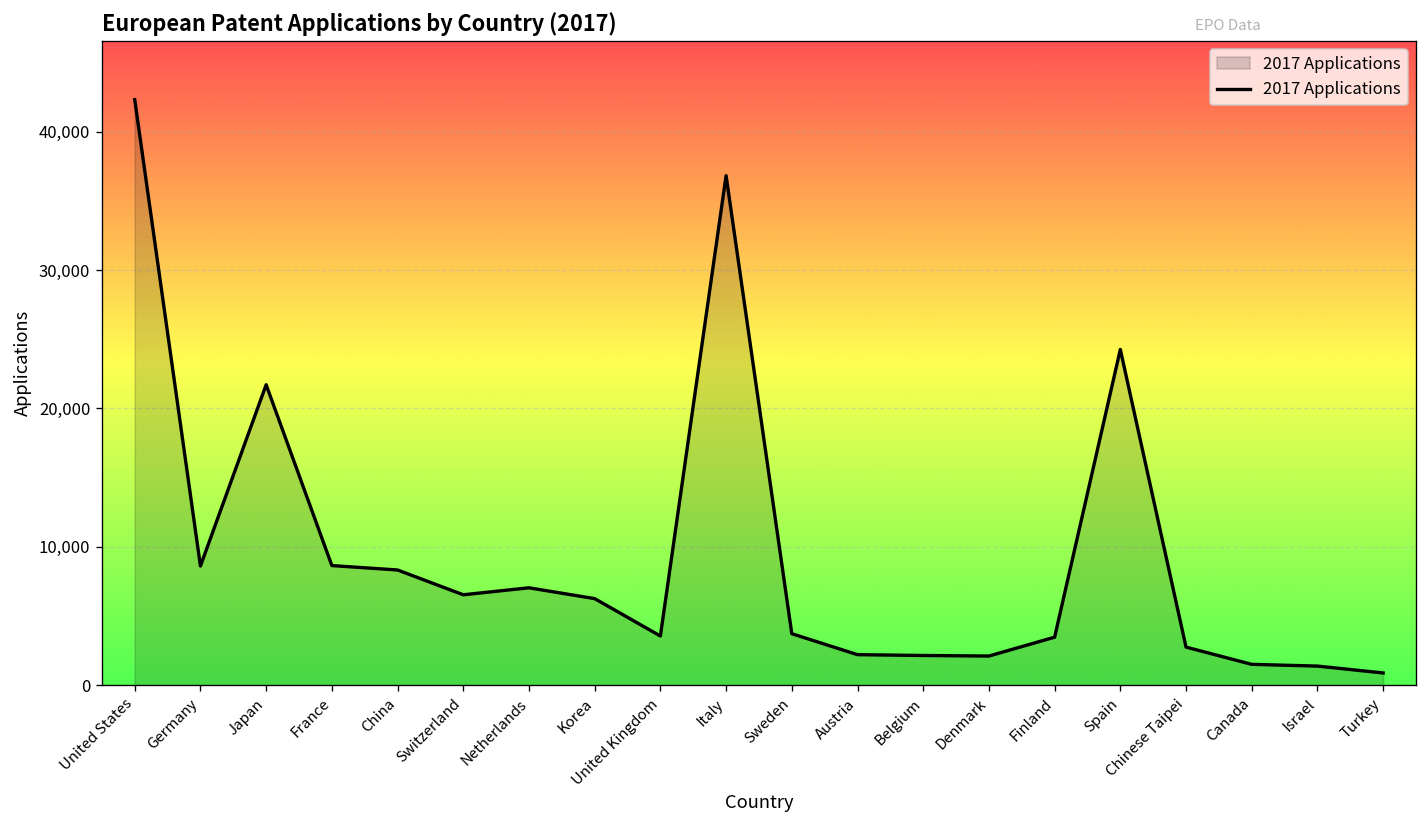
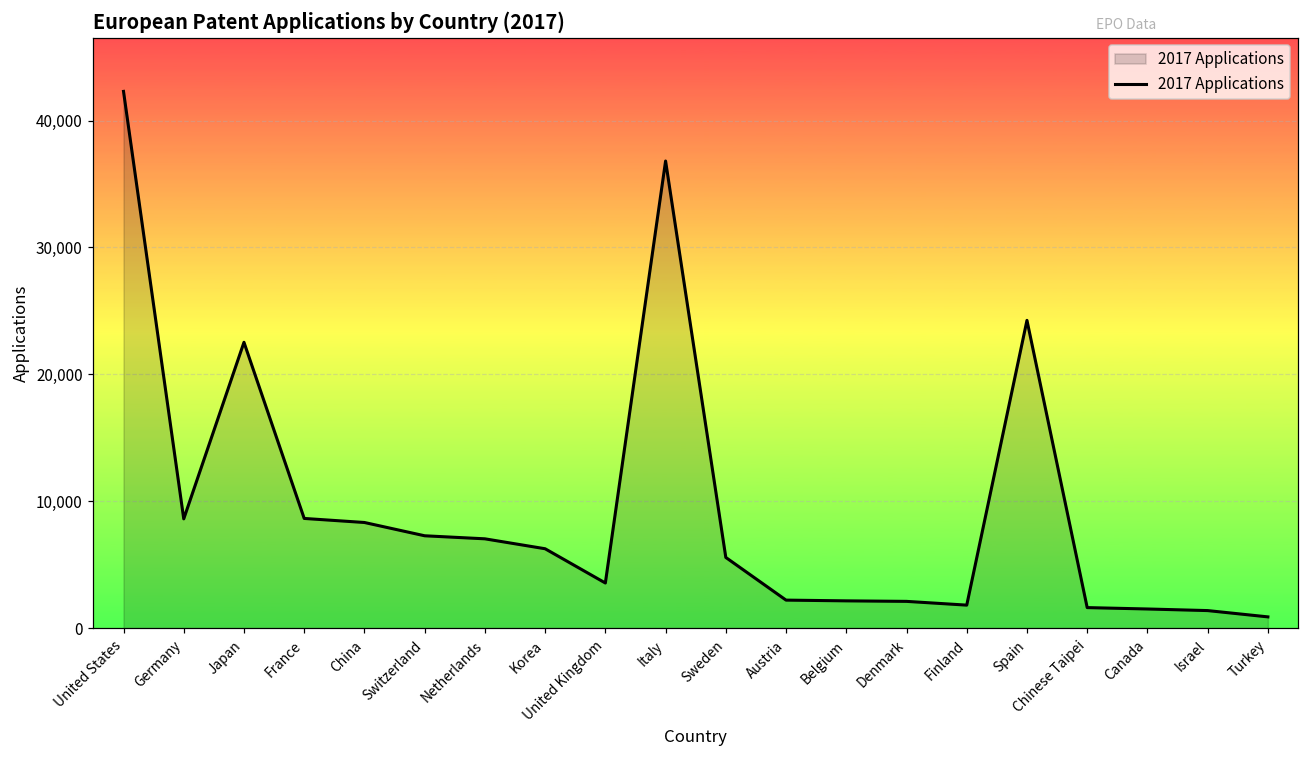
Japan: 21,700 -> 22,500
Switzerland: 6,500 -> 7,300
Sweden: 3,700 -> 5,600
Finland: 3,500 -> 1,800
Chinese Taipei: 2,800 -> 1,600
